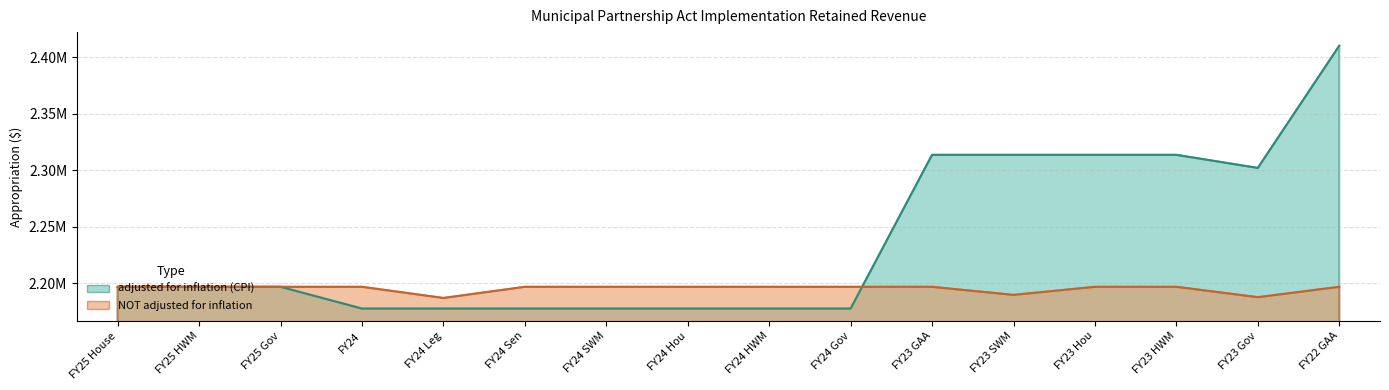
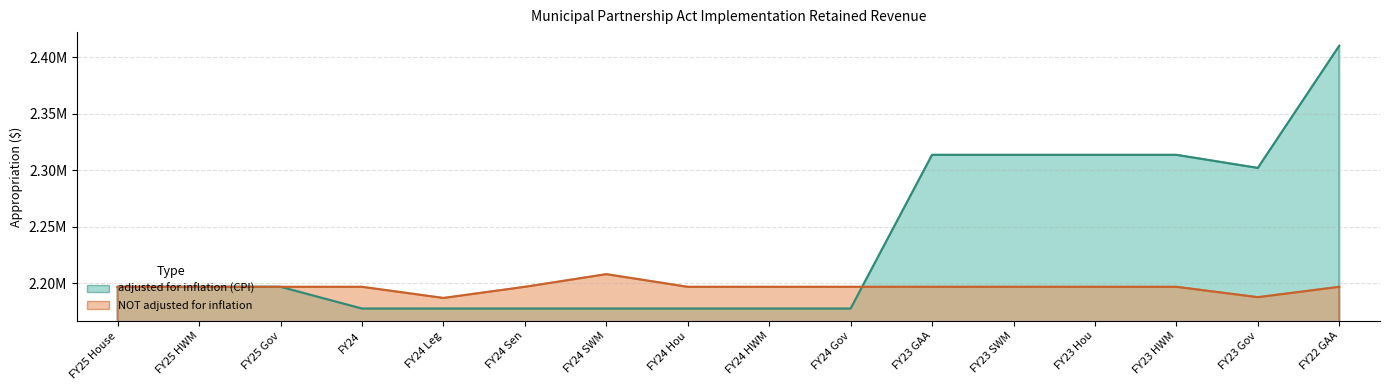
NOT adjusted for inflation, FY24 SWM: 2197000 -> 2208000
NOT adjusted for inflation, FY23 SWM: 2190000 -> 2197000
